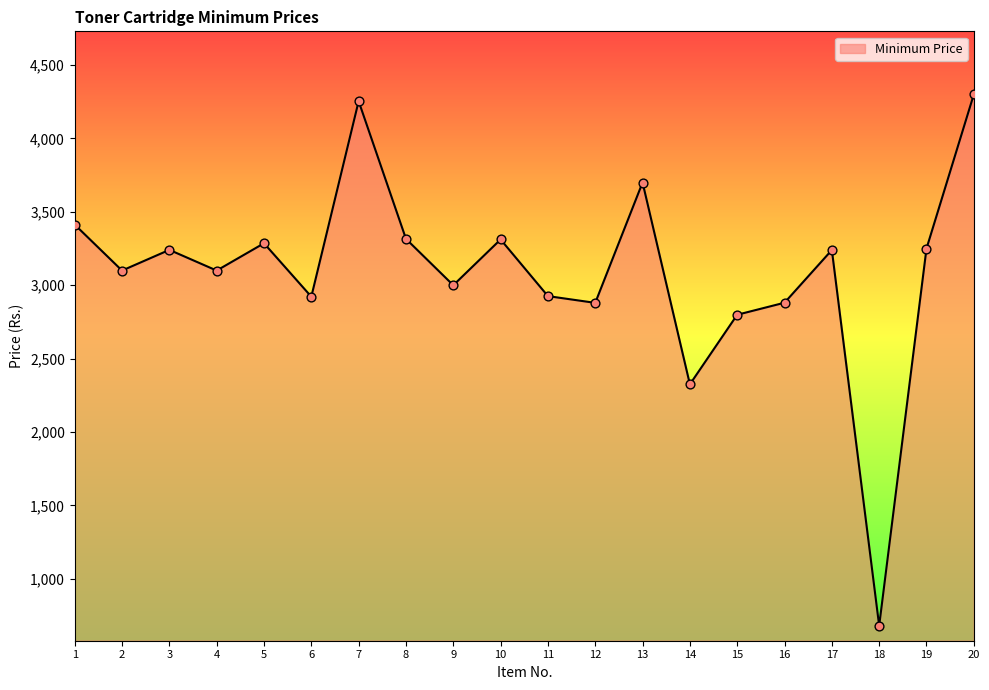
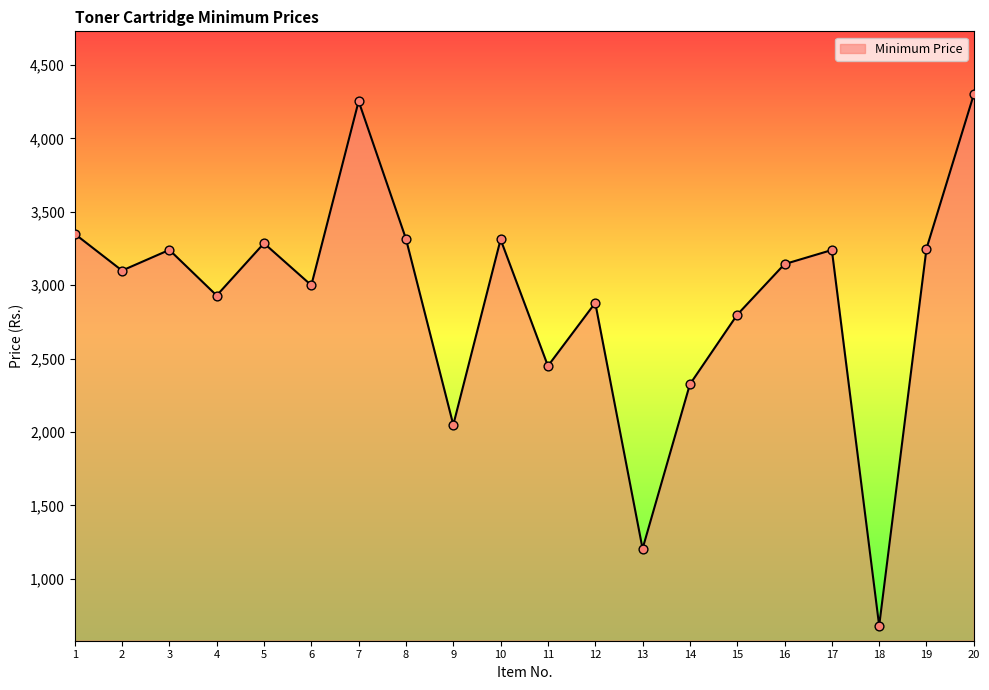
1: 3,410 -> 3,350
4: 3,100 -> 2,930
6: 2,920 -> 3,000
9: 3,000 -> 2,050
11: 2,930 -> 2,450
13: 3,700 -> 1,210
16: 2,880 -> 3,140
